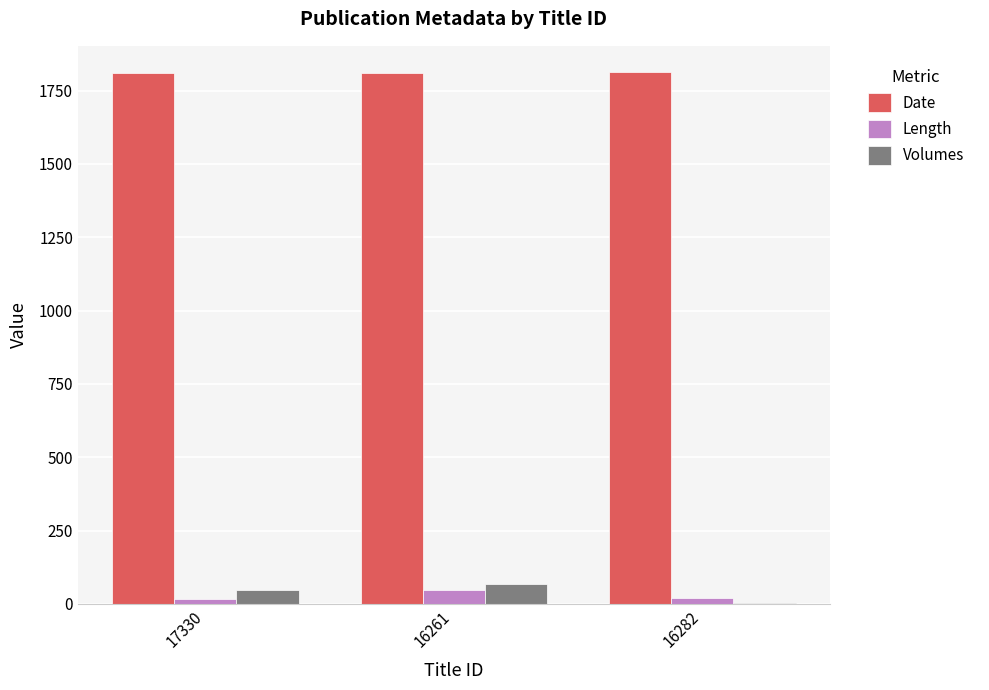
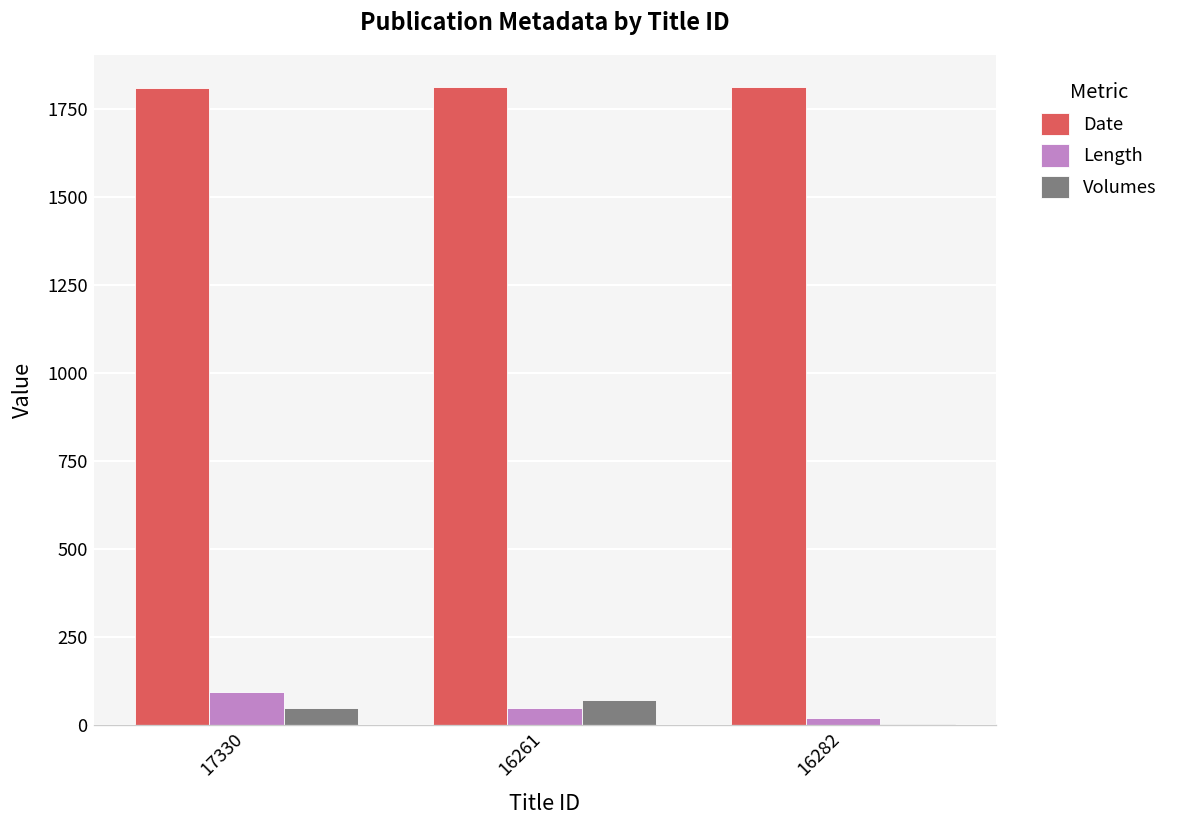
Length, 17330: 20 -> 90
